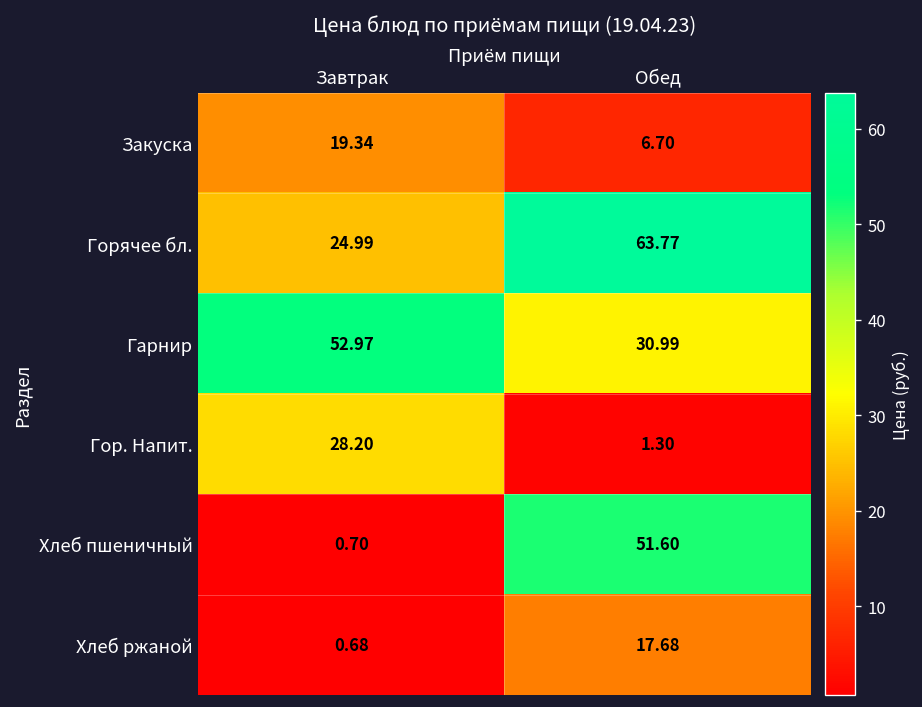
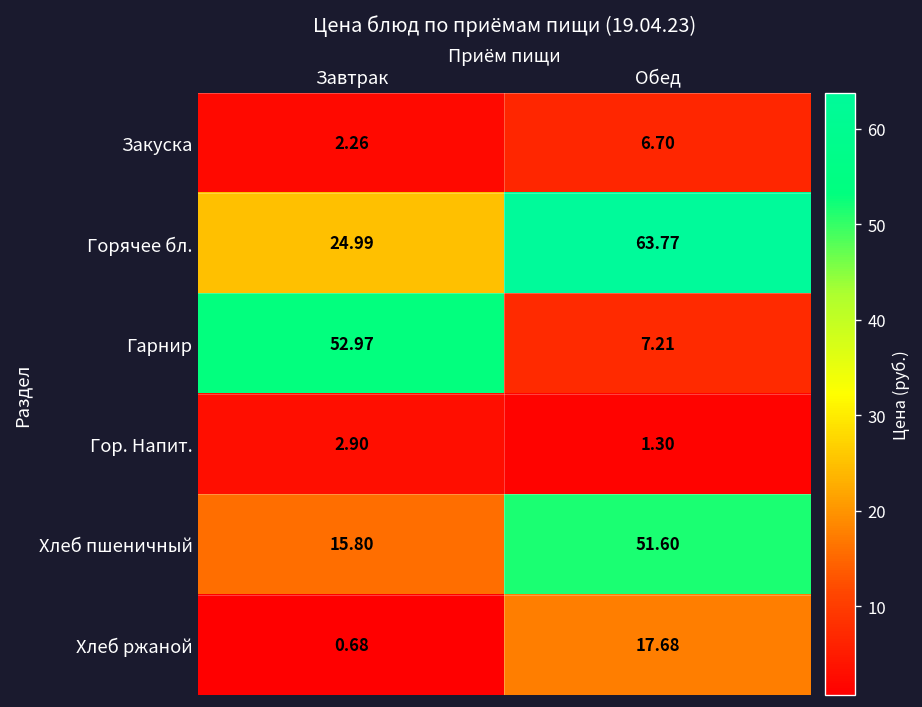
Закуска, Завтрак: 19.34 -> 2.26
Гарнир, Обед: 30.99 -> 7.21
Гор. Напит., Завтрак: 28.20 -> 2.90
Хлеб пшеничный, Завтрак: 0.70 -> 15.80
